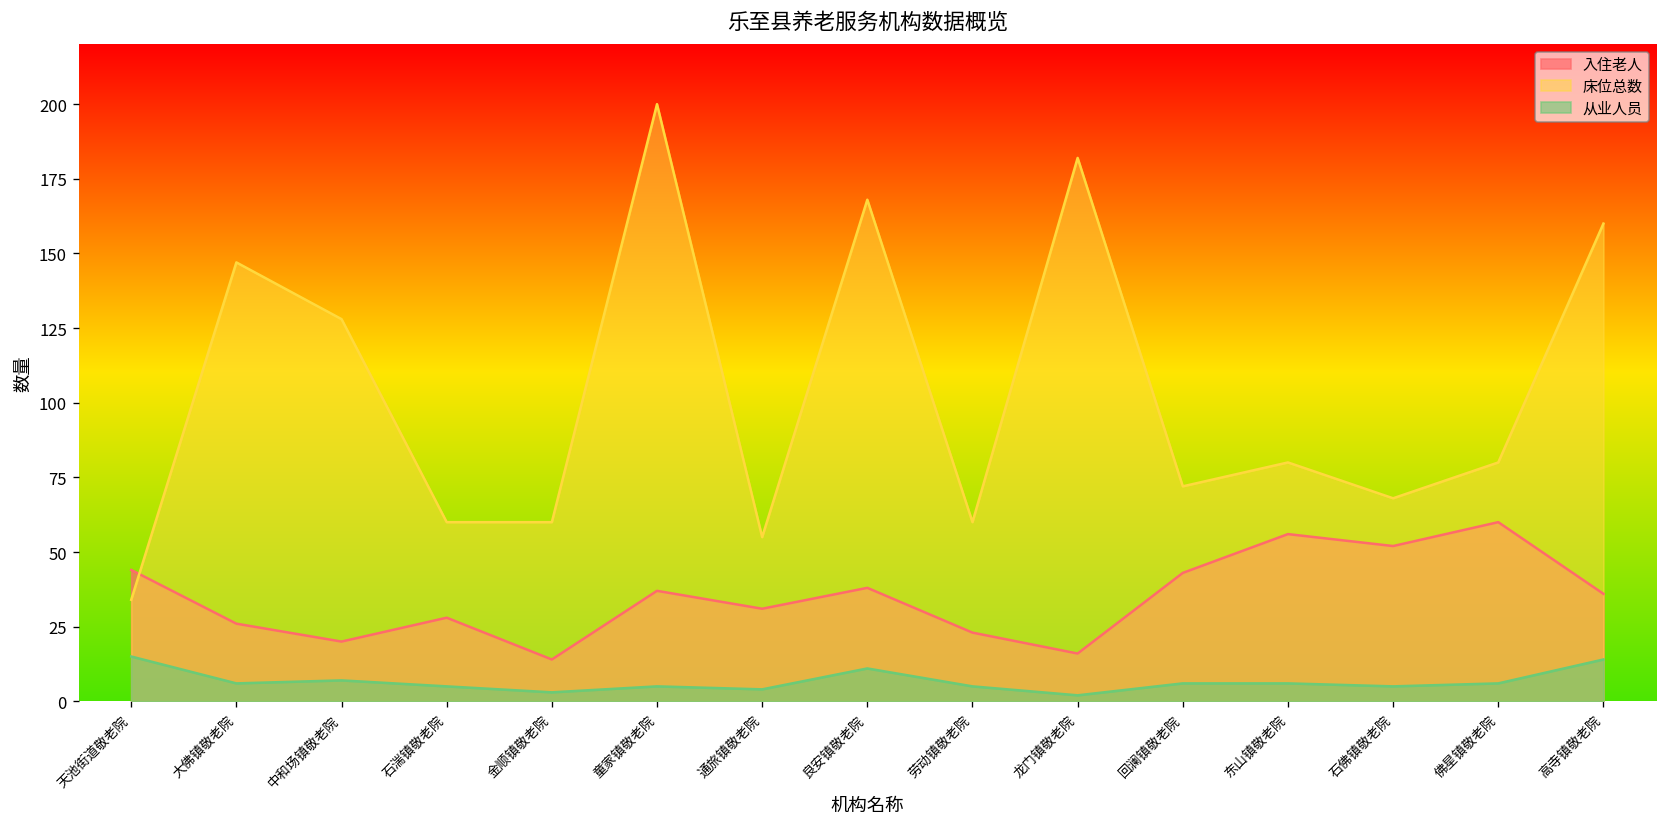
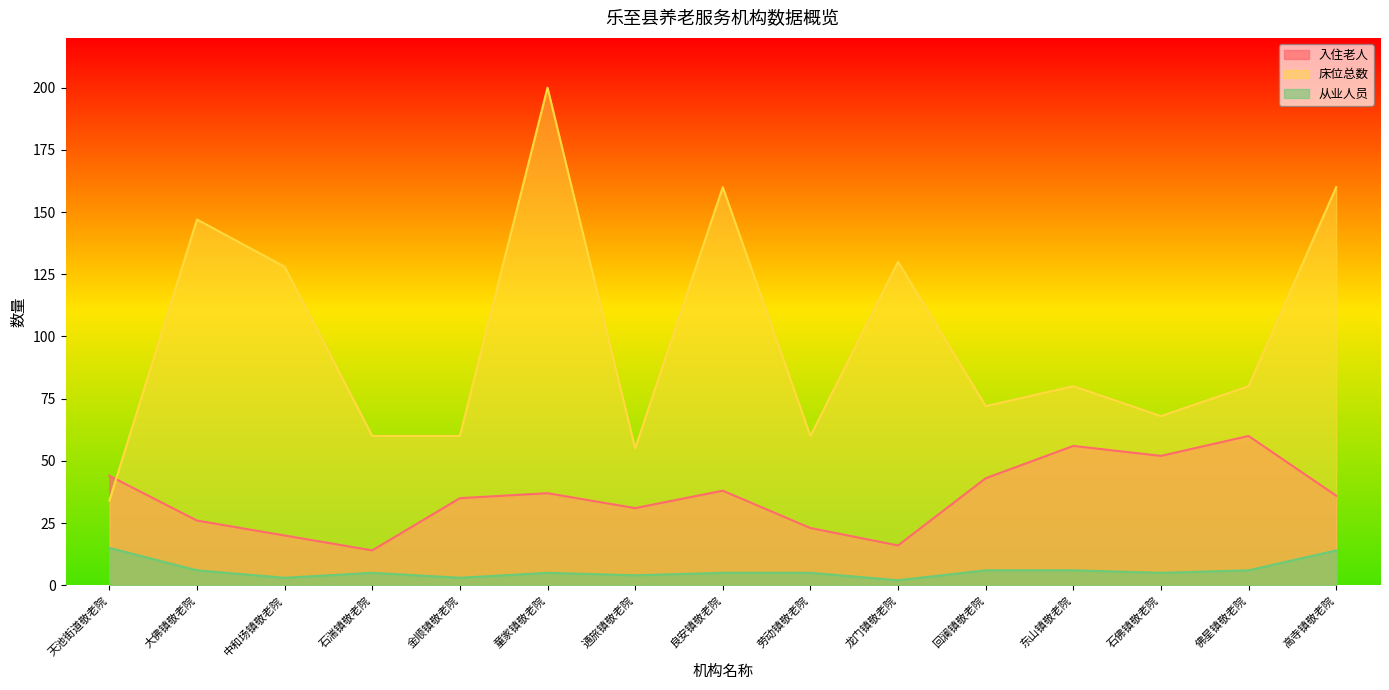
从业人员, 中和场镇敬老院: 7 -> 3
入住老人, 石湍镇敬老院: 28 -> 14
入住老人, 金顺镇敬老院: 14 -> 35
床位总数, 良安镇敬老院: 168 -> 160
从业人员, 良安镇敬老院: 11 -> 5
床位总数, 龙门镇敬老院: 182 -> 130
